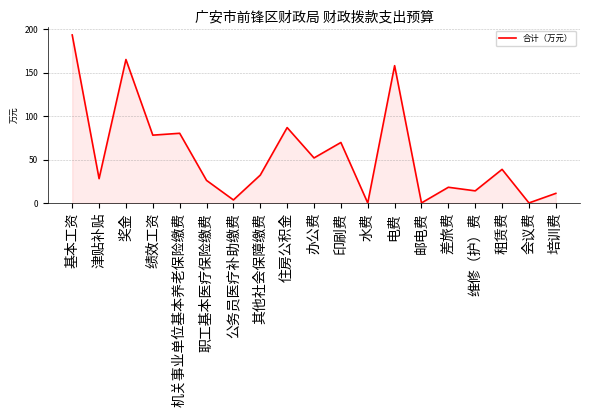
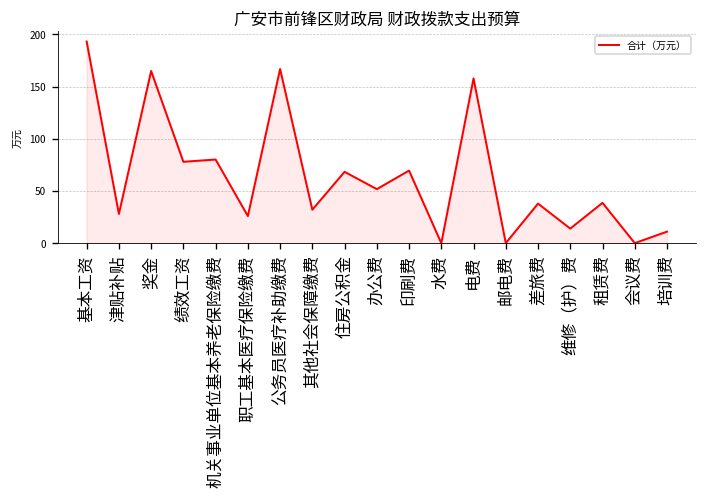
公务员医疗补助缴费: 0 -> 170
住房公积金: 90 -> 70
差旅费: 20 -> 40
